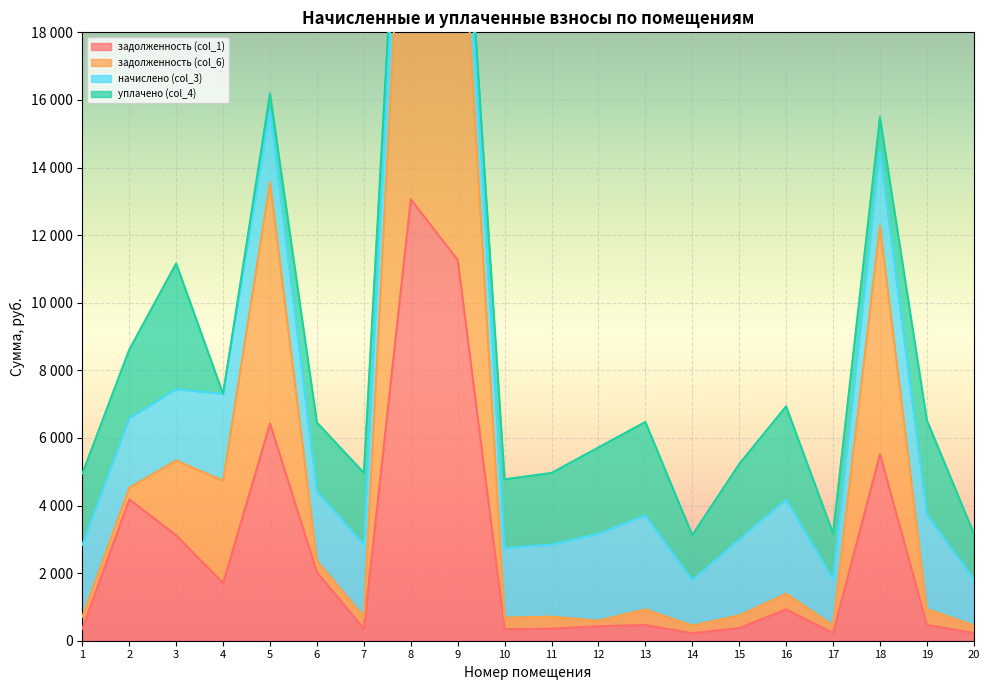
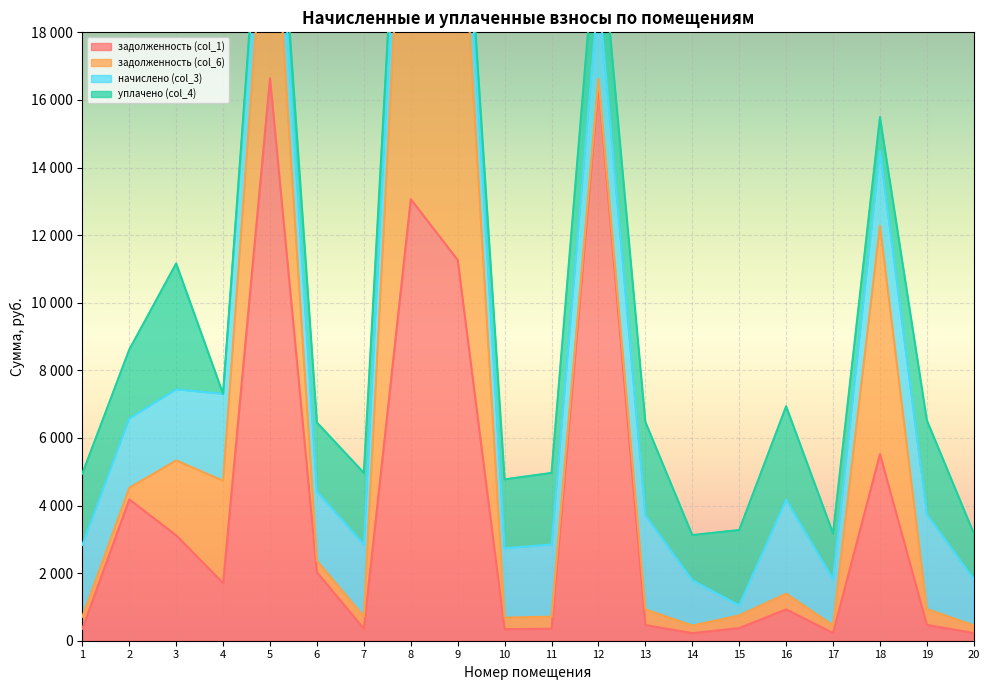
задолженность (col_1), 5: 6400 -> 16600
задолженность (col_1), 12: 400 -> 16500
начислено (col_3), 15: 2200 -> 300
